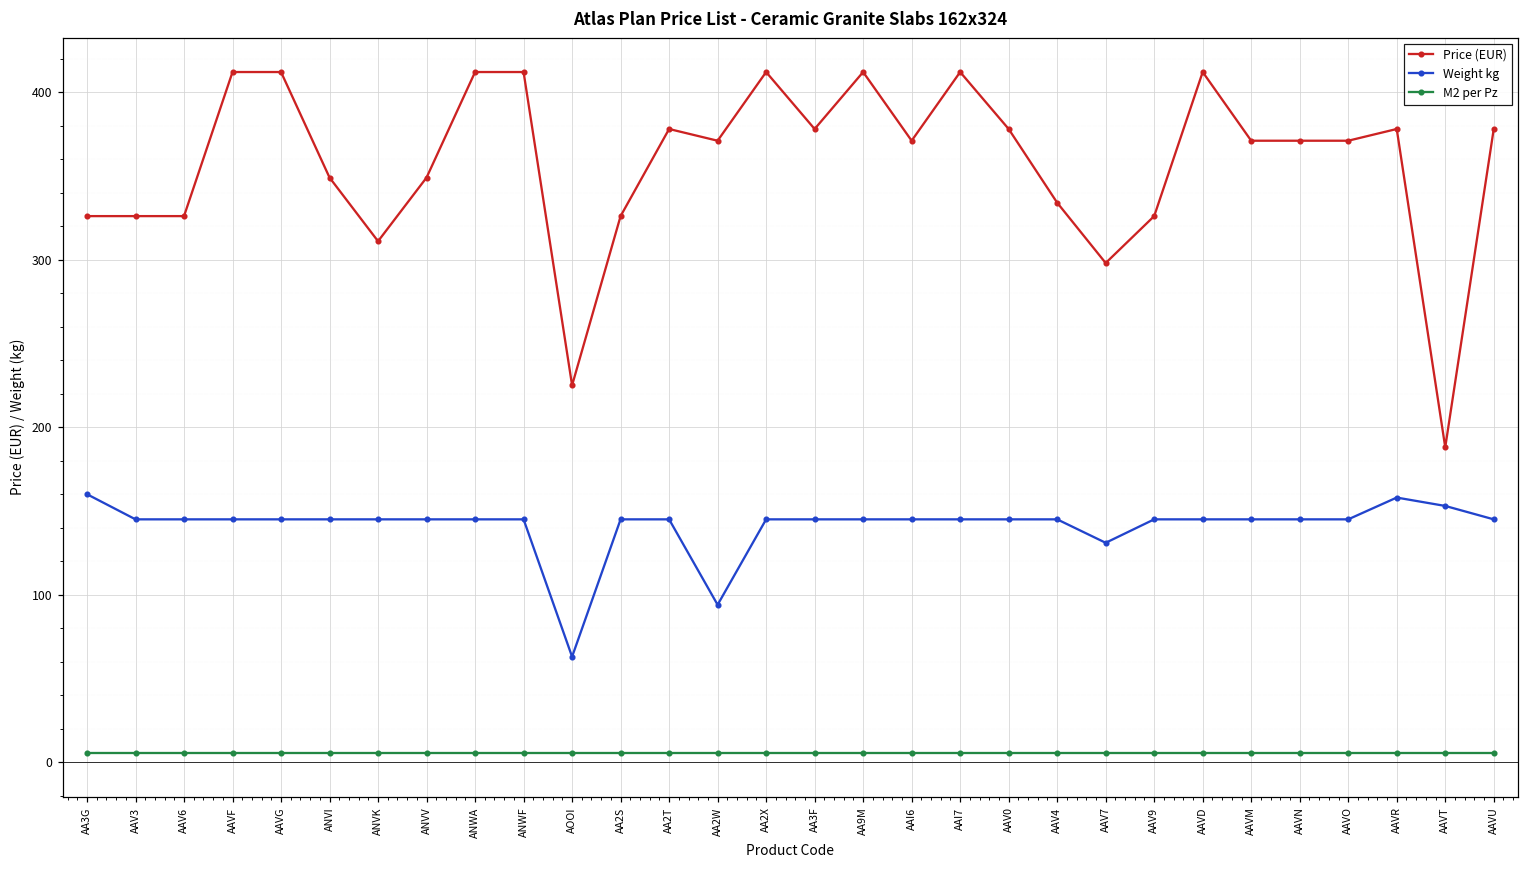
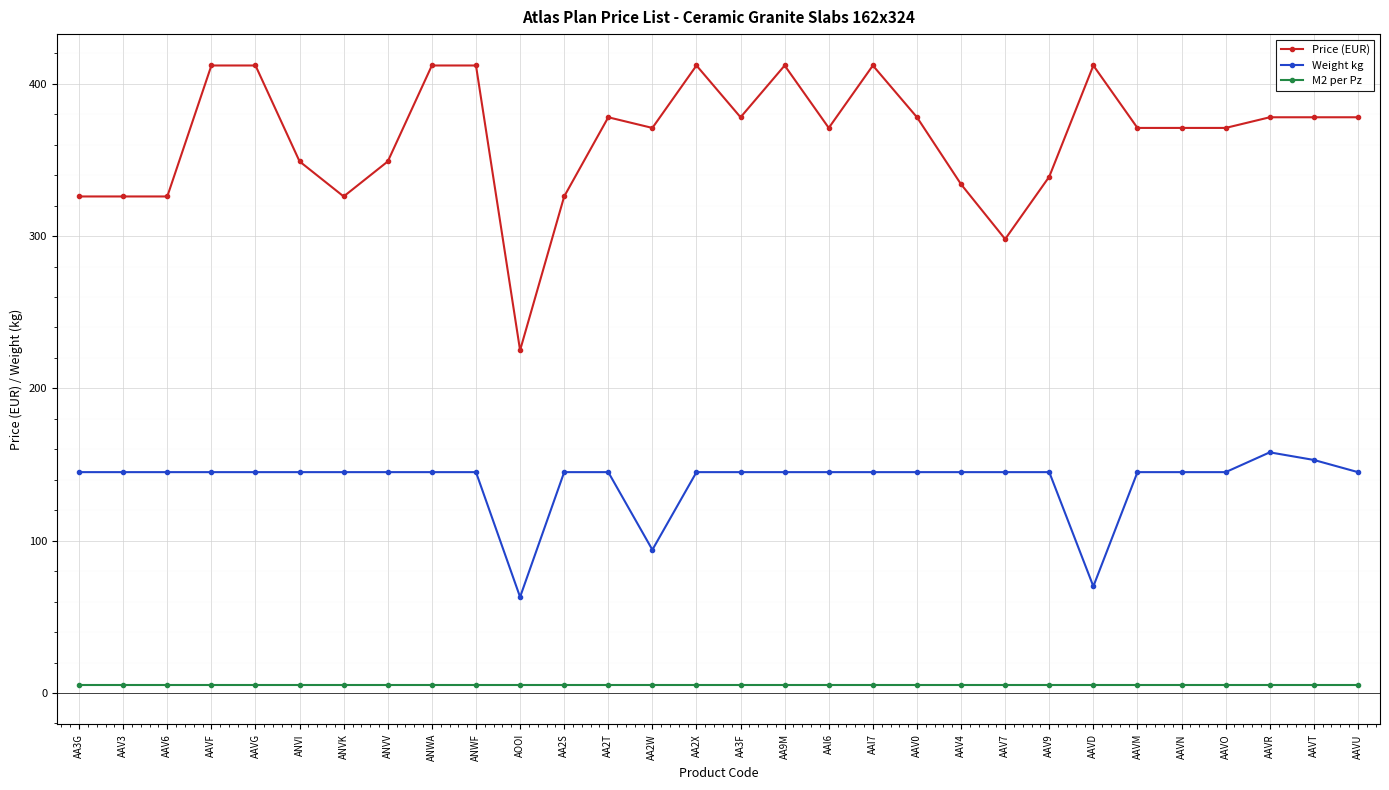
Weight kg, AA3G: 160 -> 145
Price (EUR), ANVK: 311 -> 326
Weight kg, AAV7: 131 -> 145
Price (EUR), AAV9: 326 -> 339
Weight kg, AAVD: 145 -> 70
Price (EUR), AAVT: 188 -> 378
